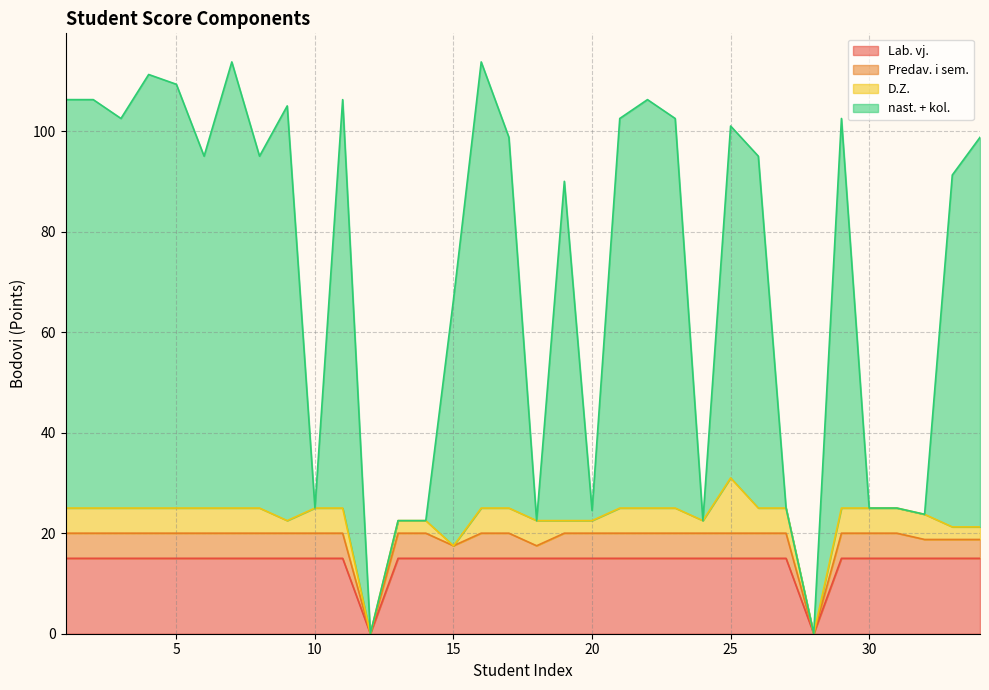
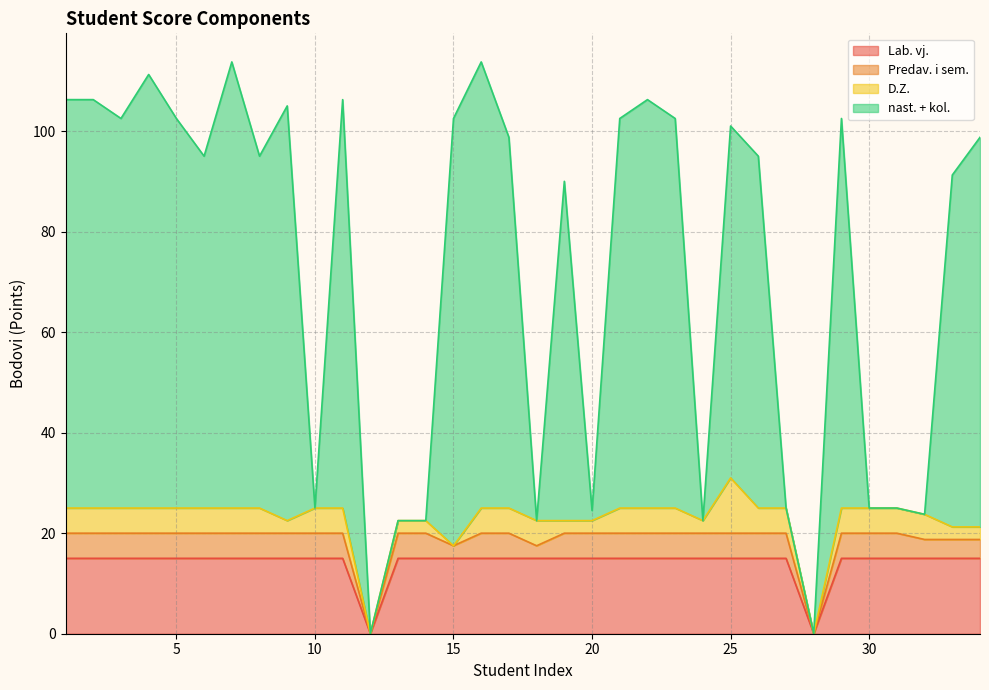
nast. + kol., 5: 84 -> 78
nast. + kol., 15: 49 -> 85
